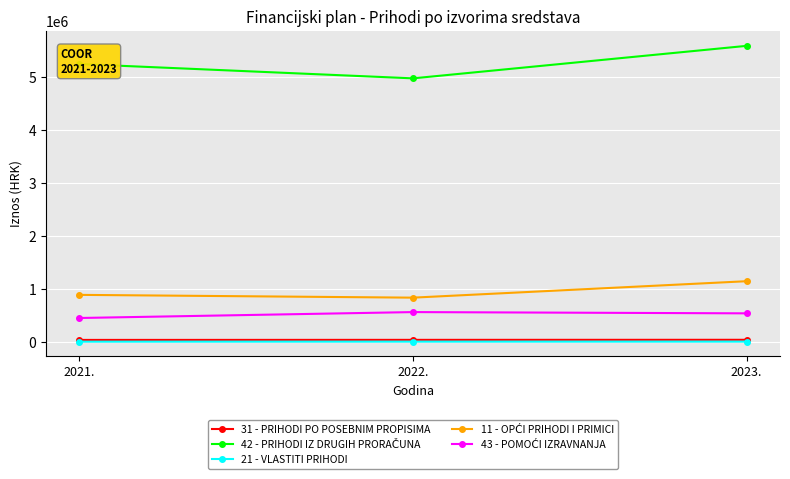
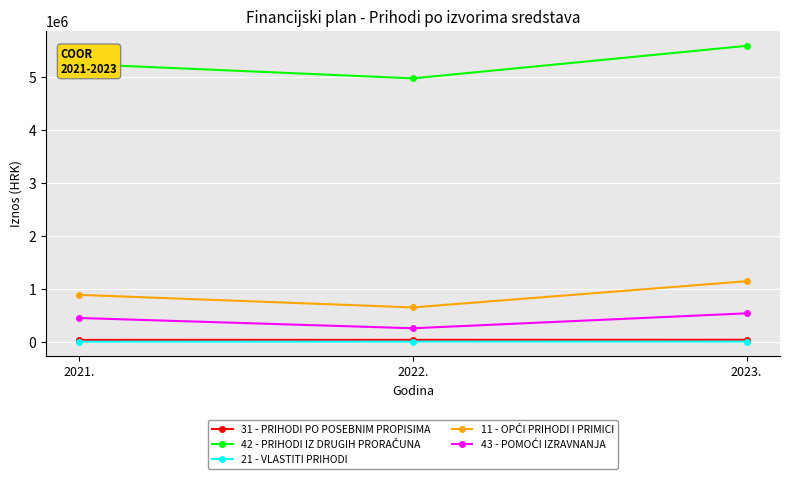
11 - OPĆI PRIHODI I PRIMICI, 2022.: 800000 -> 700000
43 - POMOĆI IZRAVNANJA, 2022.: 600000 -> 300000
